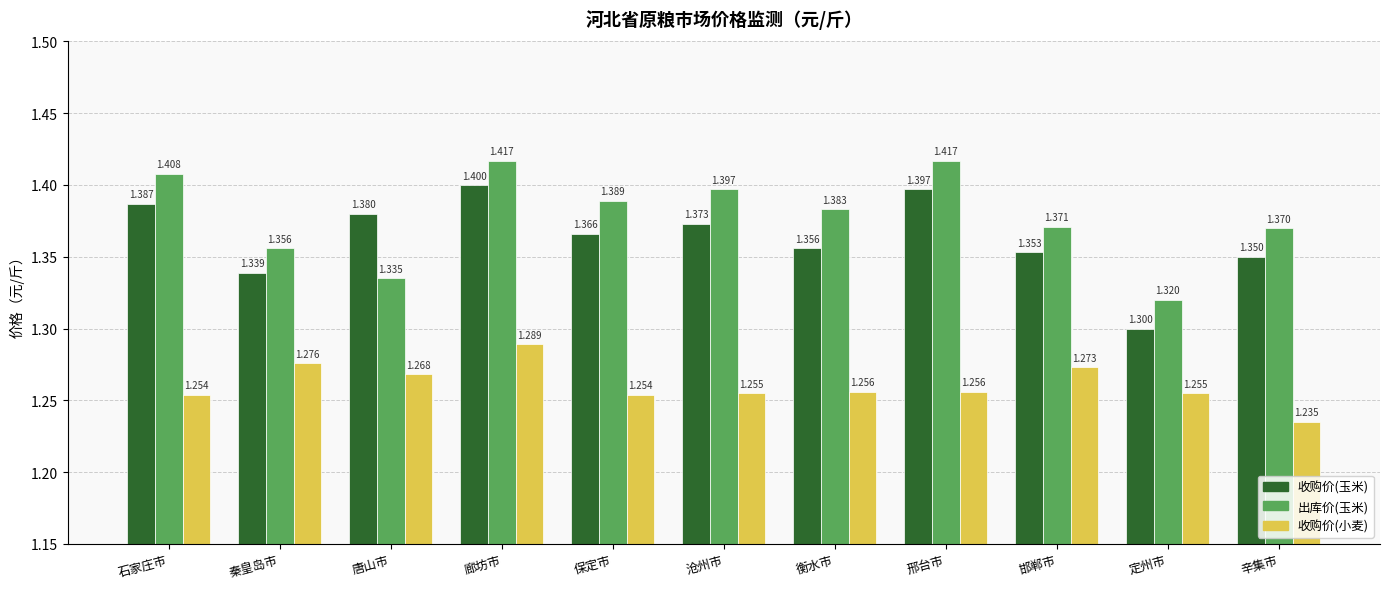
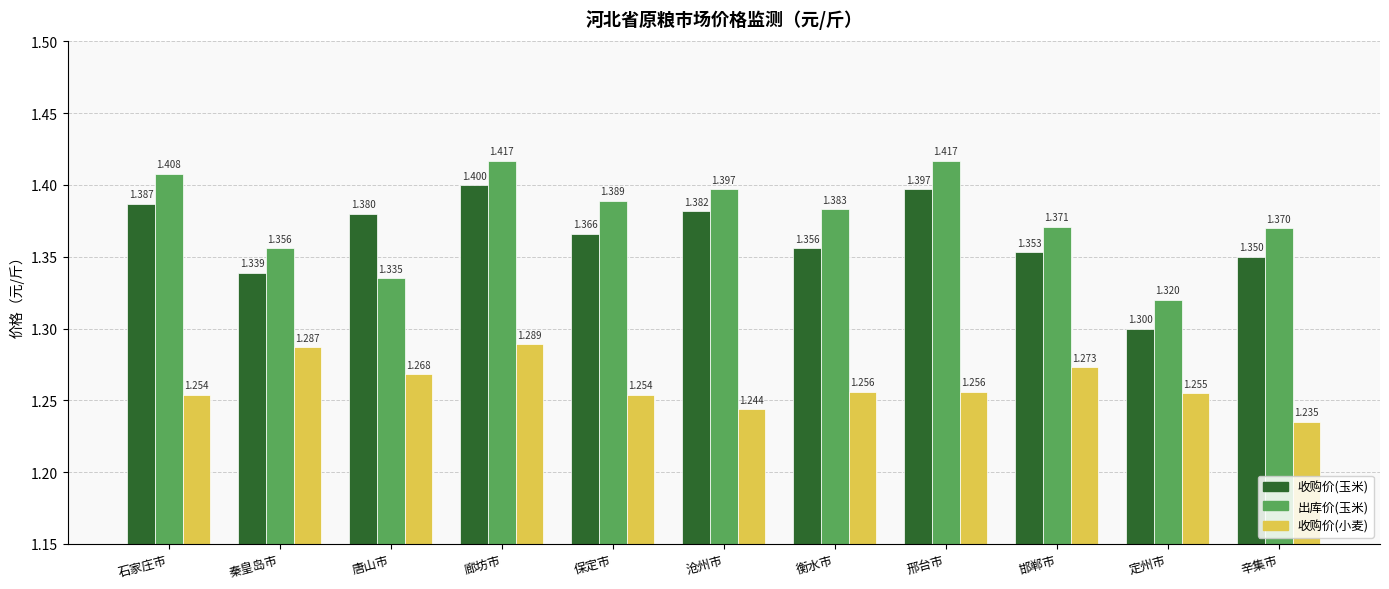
收购价(小麦), 秦皇岛市: 1.276 -> 1.287
收购价(玉米), 沧州市: 1.373 -> 1.382
收购价(小麦), 沧州市: 1.255 -> 1.244
